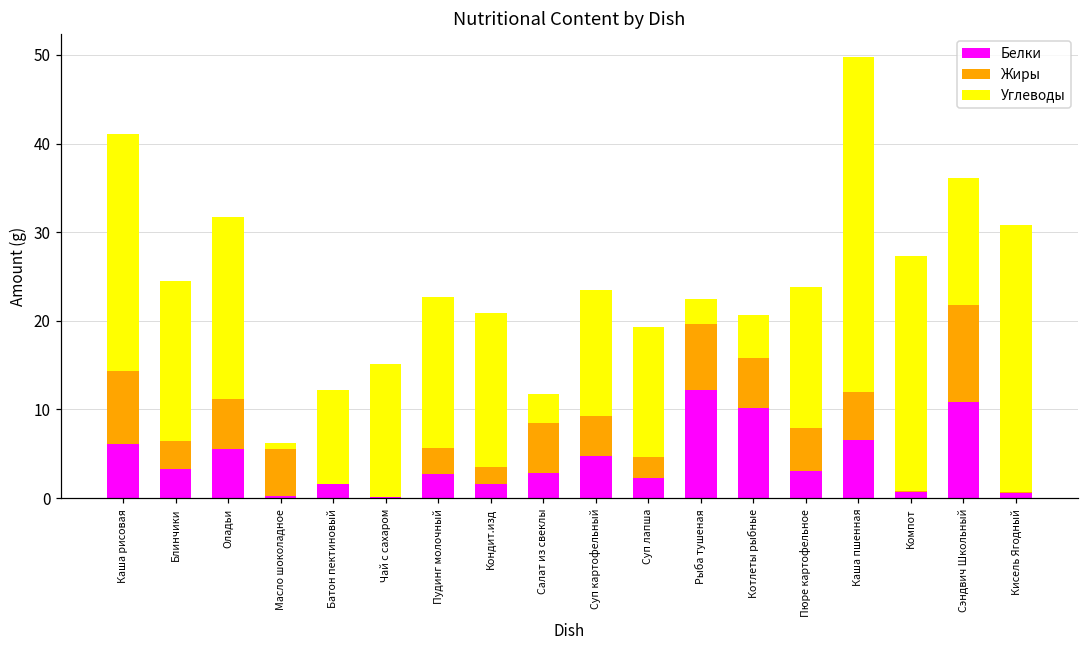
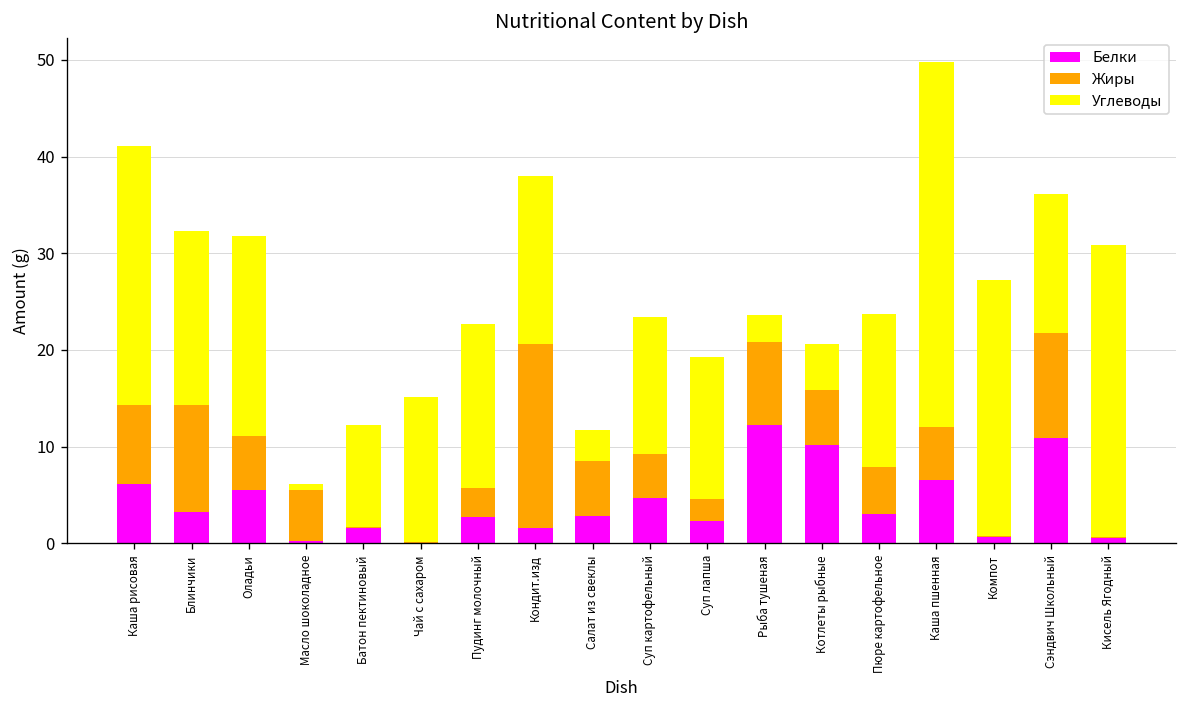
Жиры, Блинчики: 3 -> 11
Жиры, Кондит.изд: 2 -> 19
Жиры, Рыба тушеная: 7 -> 9
